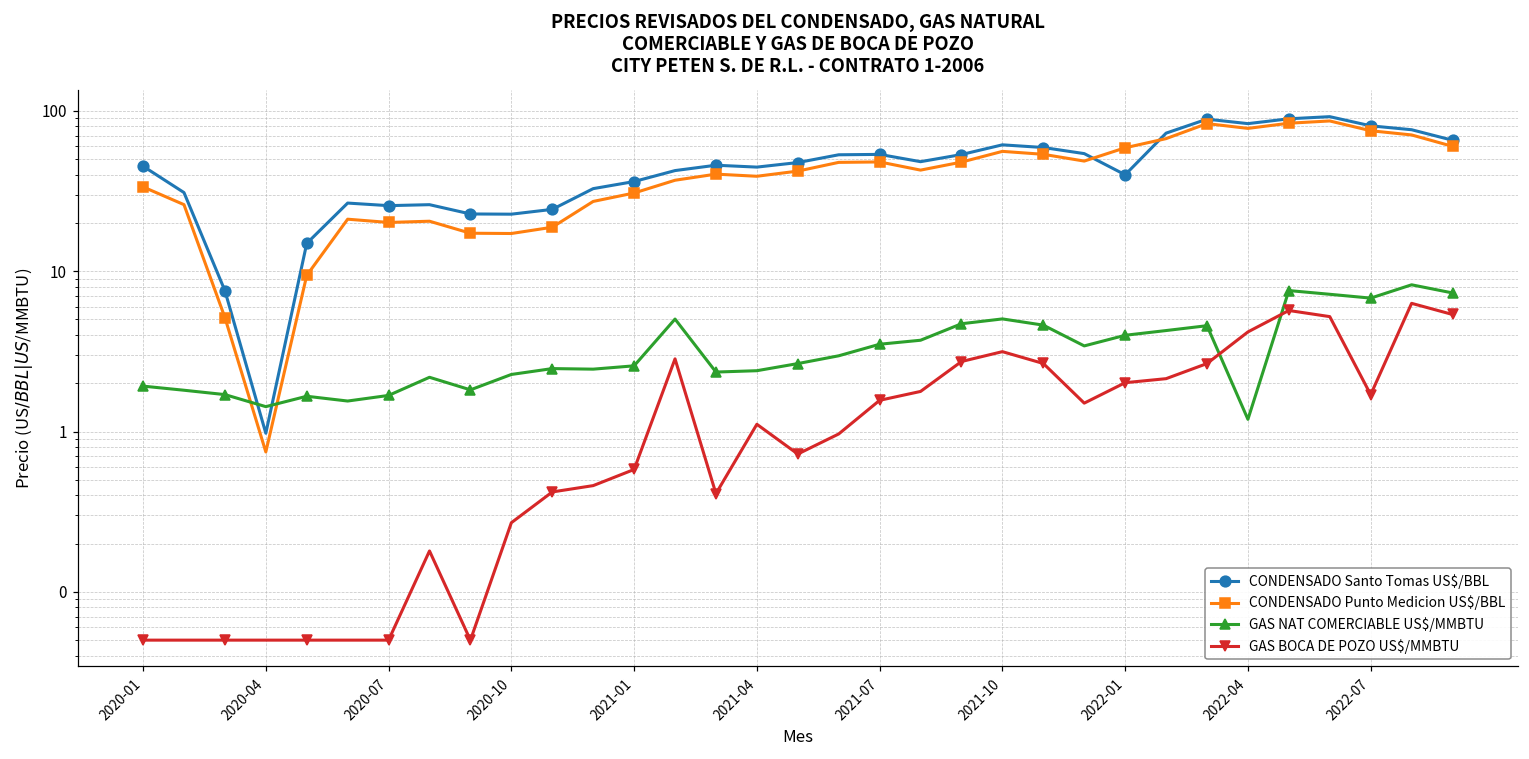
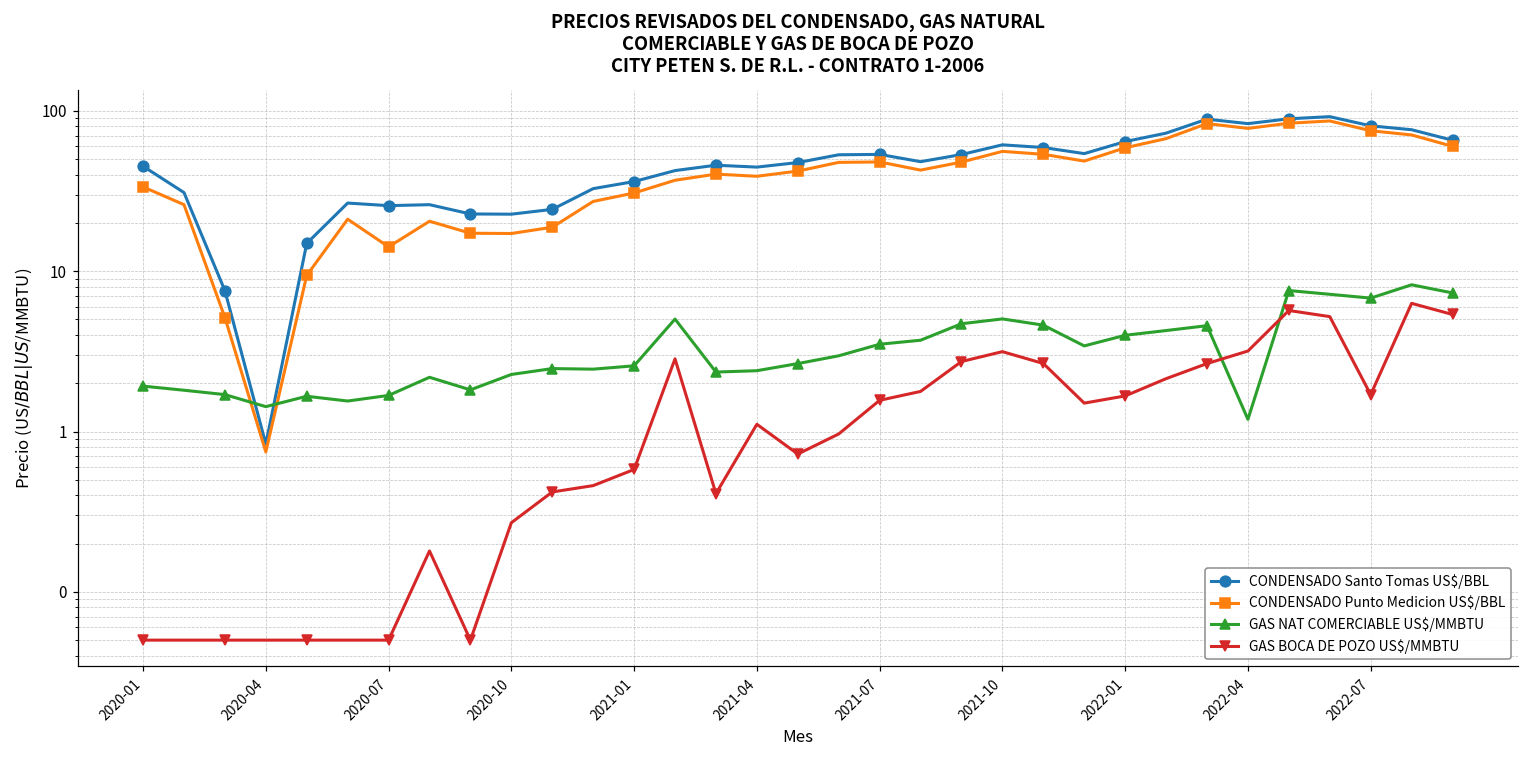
CONDENSADO Santo Tomas US$/BBL, 2020-04: 1.0 -> 0.8
CONDENSADO Punto Medicion US$/BBL, 2020-07: 20 -> 14
CONDENSADO Santo Tomas US$/BBL, 2022-01: 40 -> 60
GAS BOCA DE POZO US$/MMBTU, 2022-01: 2.0 -> 1.7
GAS BOCA DE POZO US$/MMBTU, 2022-04: 4.2 -> 3.2
